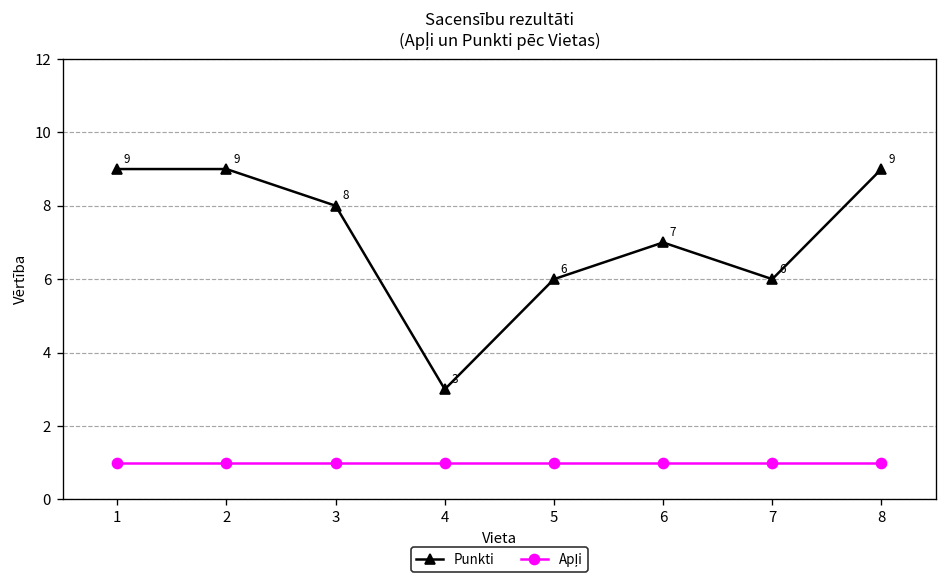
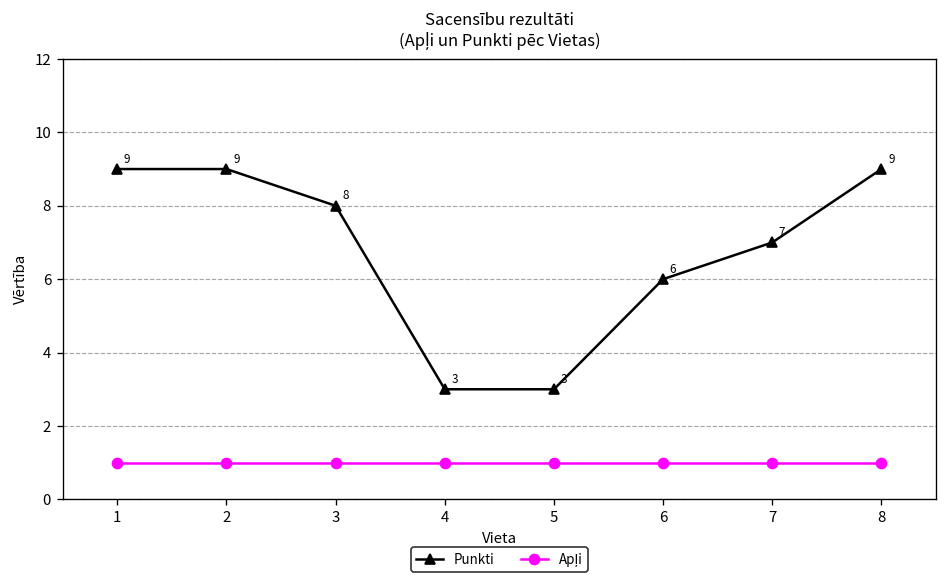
Punkti, 5: 6 -> 3
Punkti, 6: 7 -> 6
Punkti, 7: 6 -> 7
